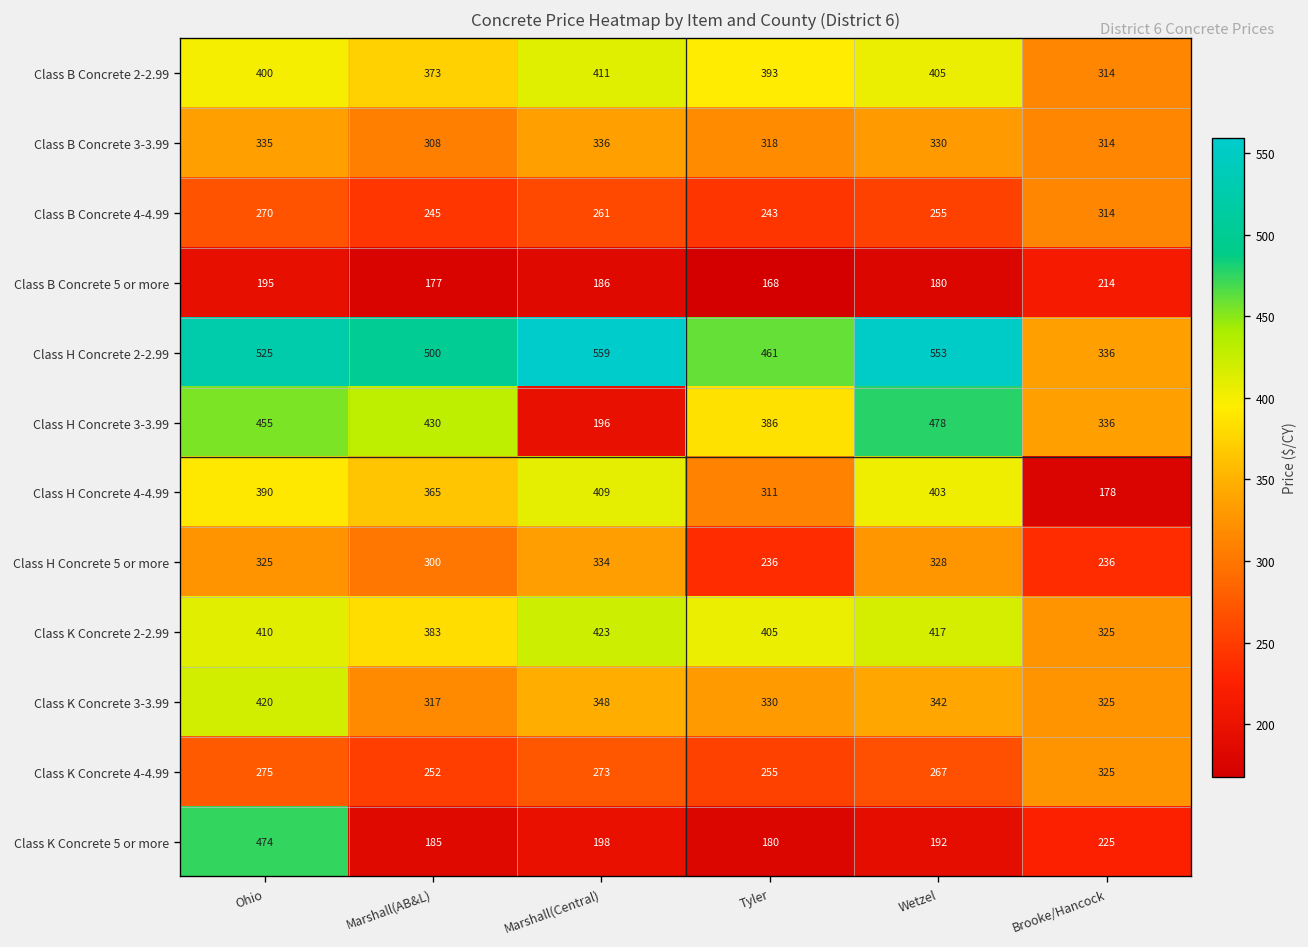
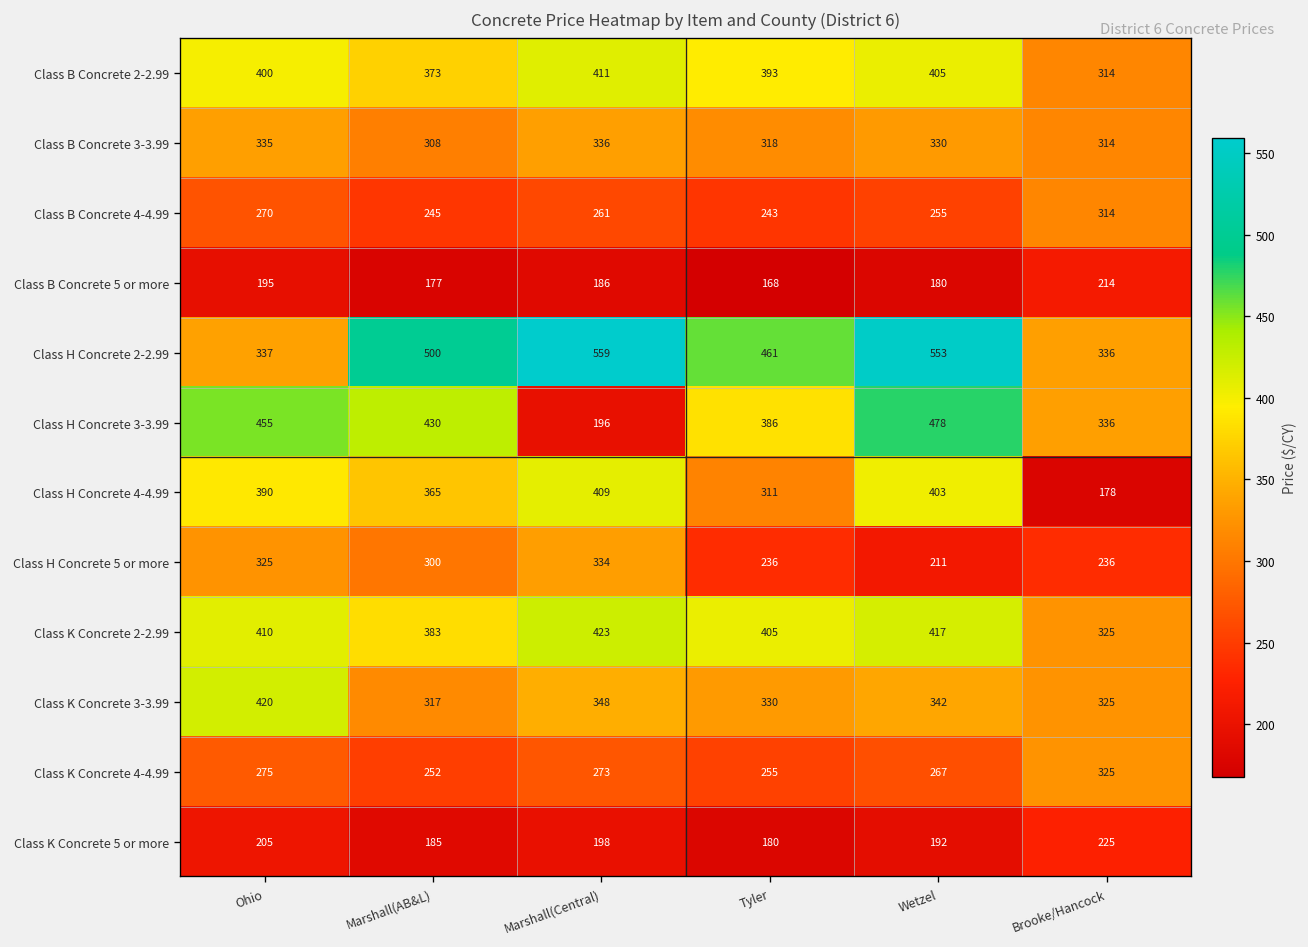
Class H Concrete 2-2.99, Ohio: 525 -> 337
Class H Concrete 5 or more, Wetzel: 328 -> 211
Class K Concrete 5 or more, Ohio: 474 -> 205
